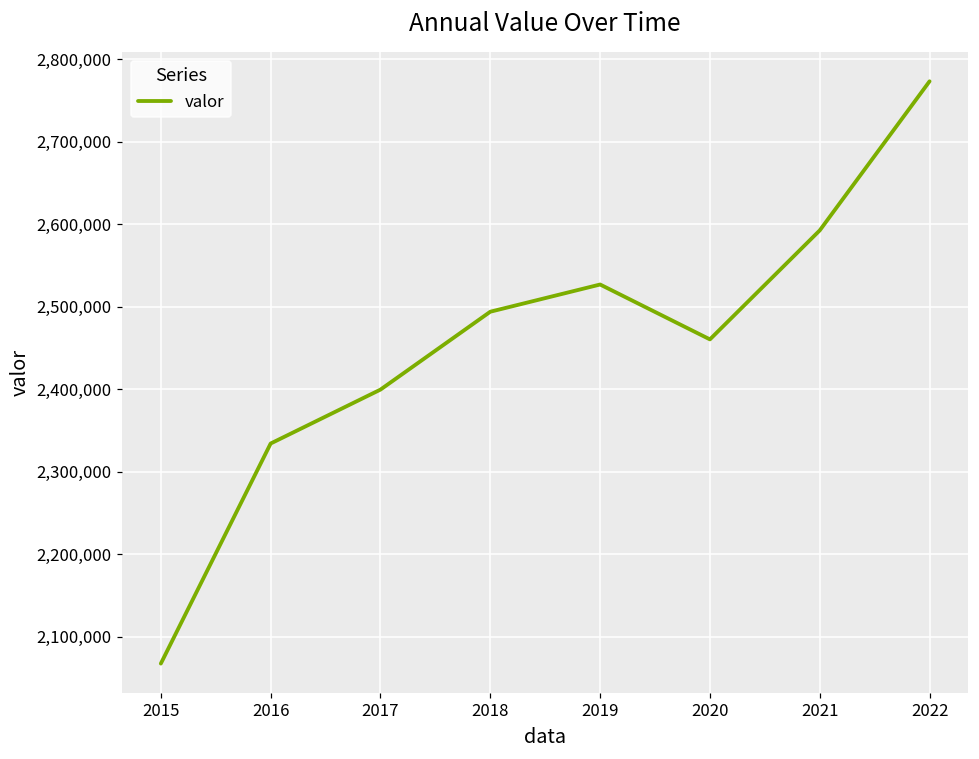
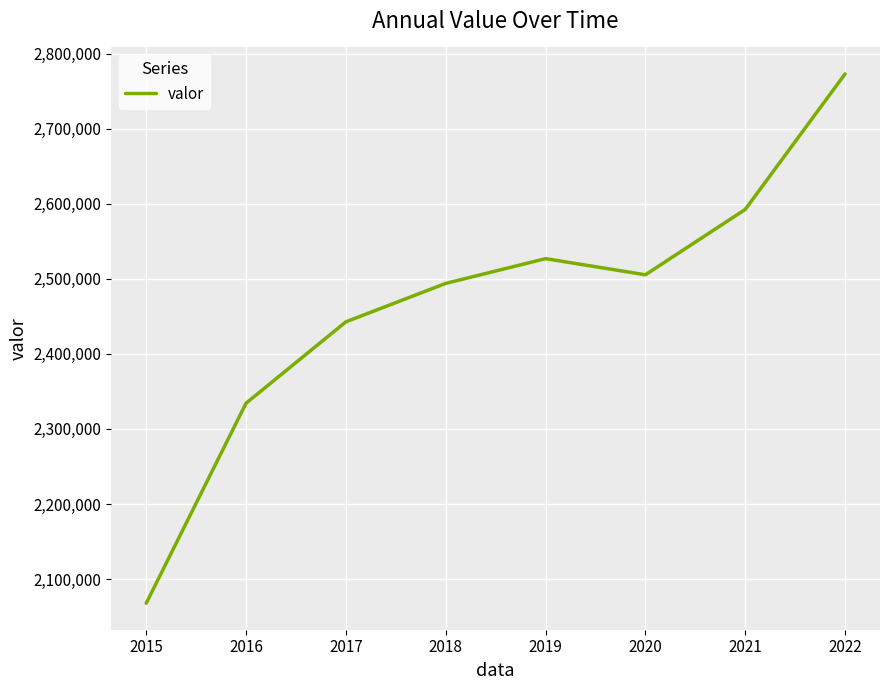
2017: 2,400,000 -> 2,440,000
2020: 2,460,000 -> 2,510,000
